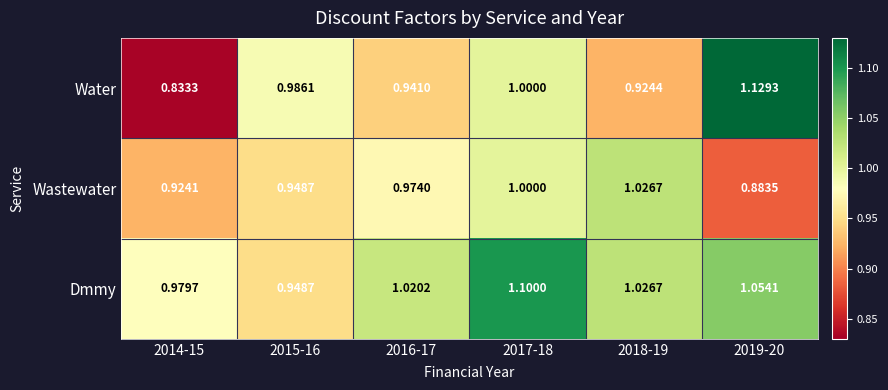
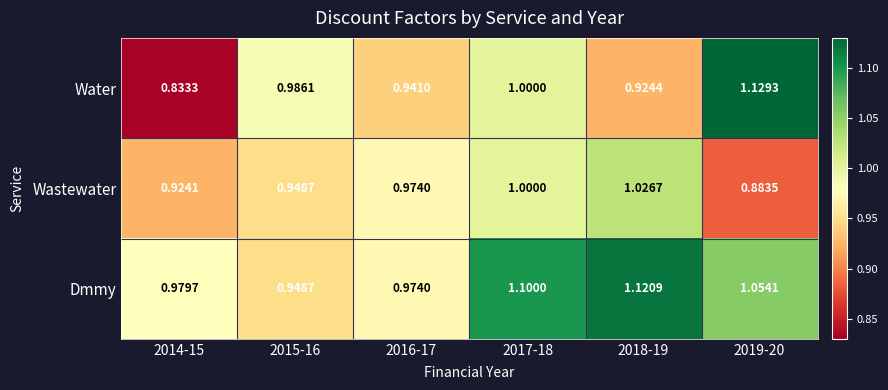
Dmmy, 2016-17: 1.0202 -> 0.9740
Dmmy, 2018-19: 1.0267 -> 1.1209
